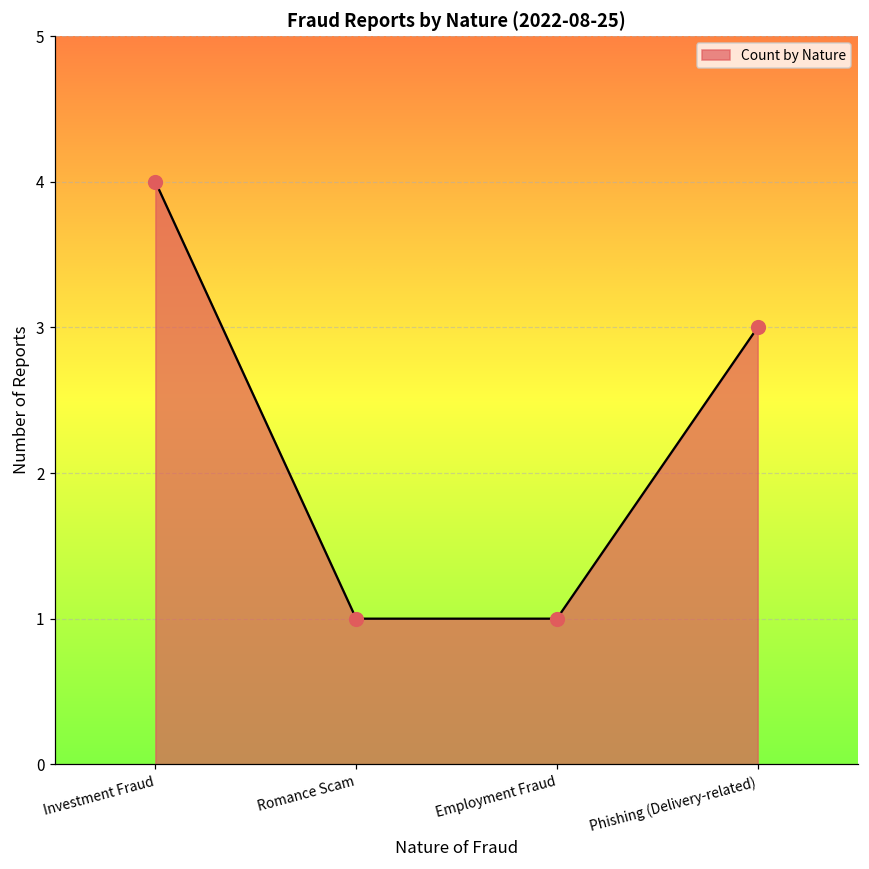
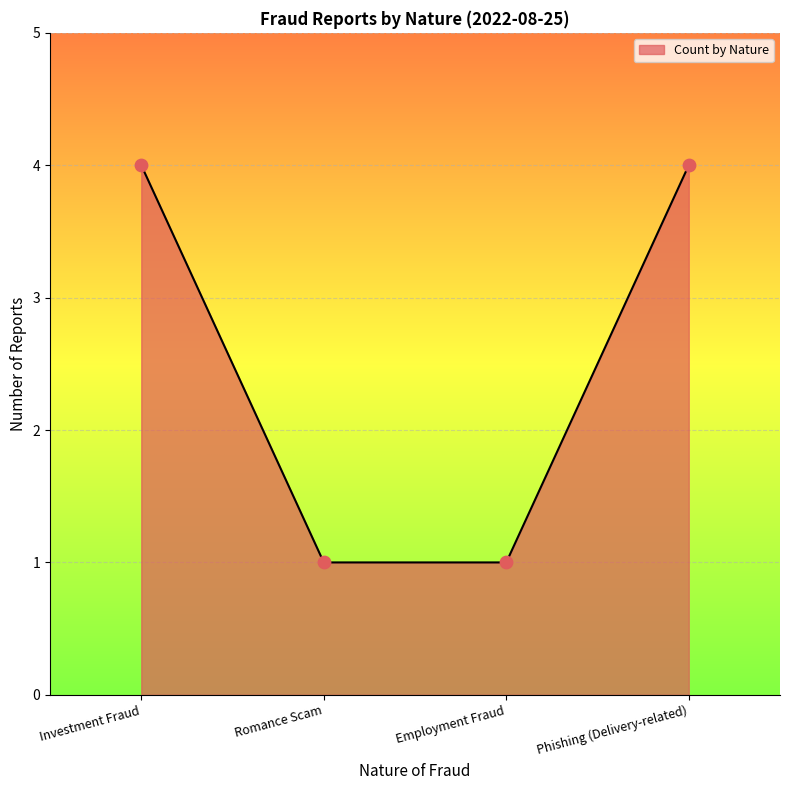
Phishing (Delivery-related): 3 -> 4
